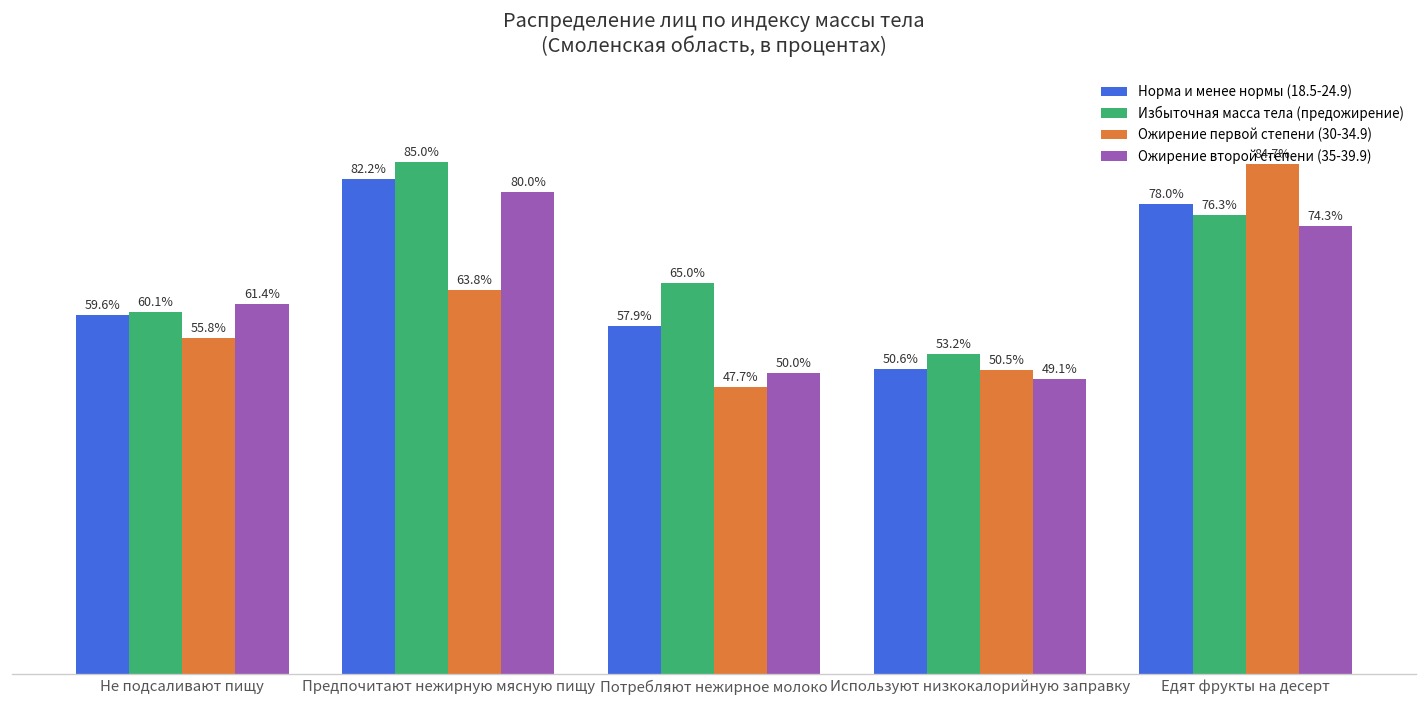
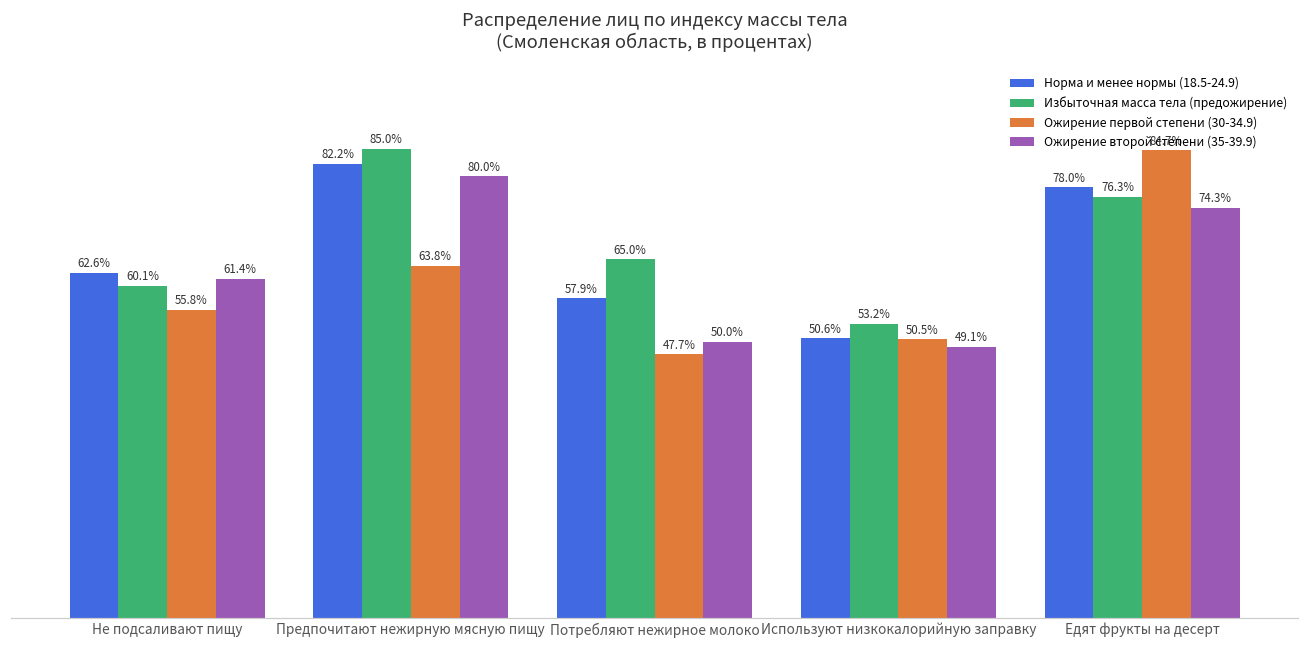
Норма и менее нормы (18.5-24.9), Не подсаливают пищу: 59.6% -> 62.6%
